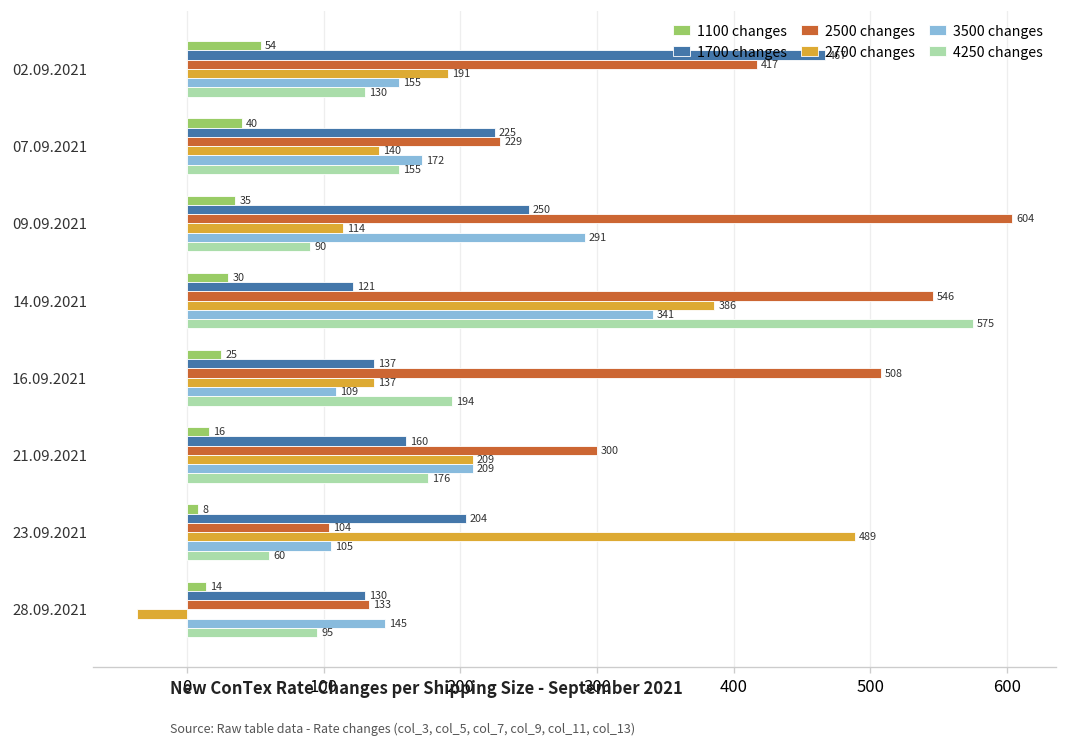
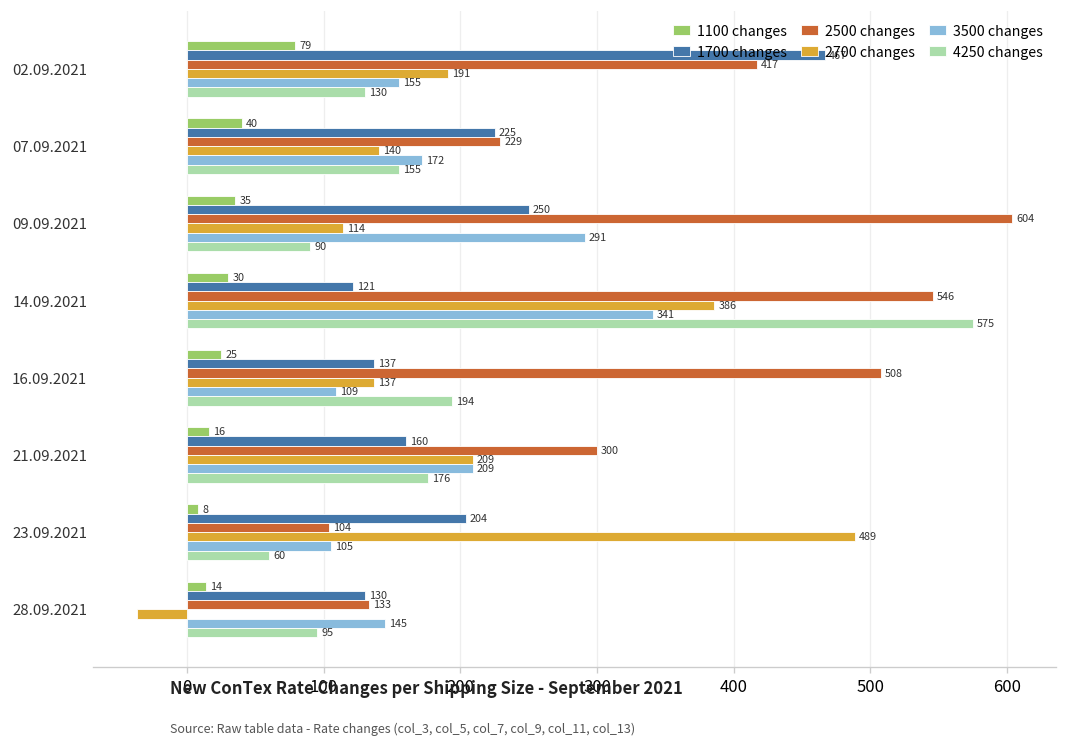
1100 changes, 02.09.2021: 54 -> 79
